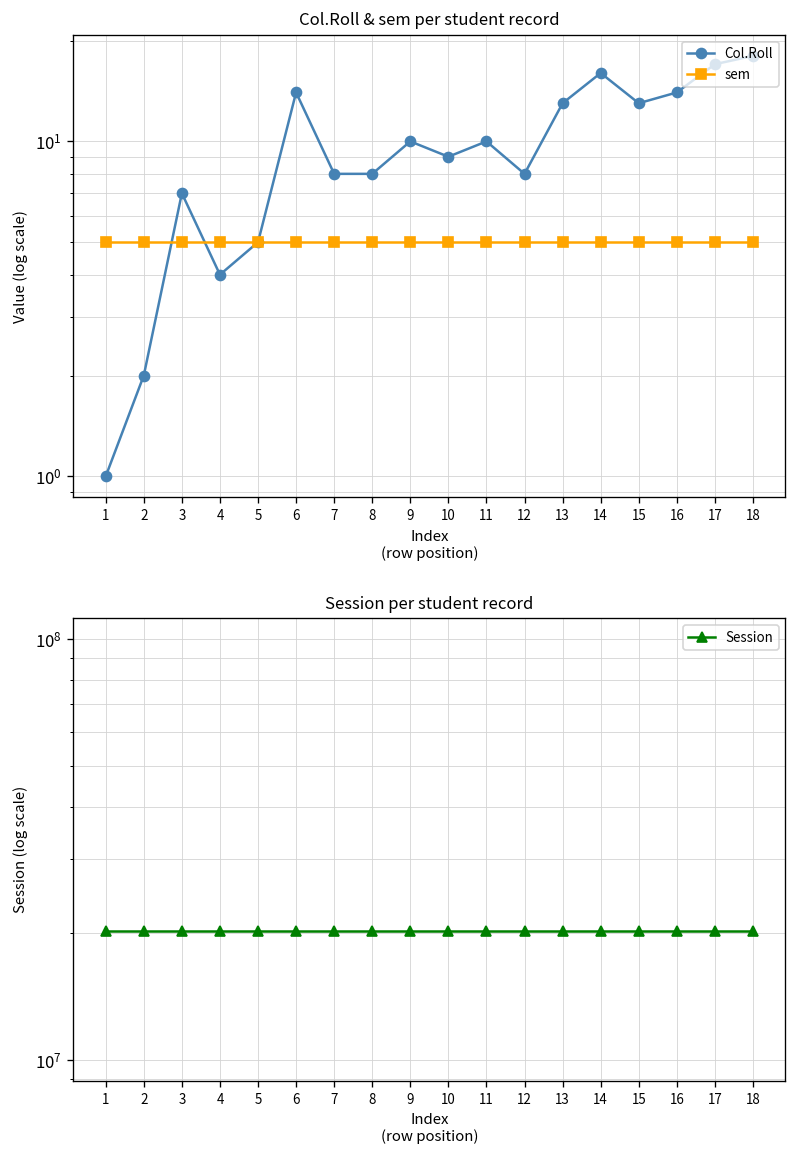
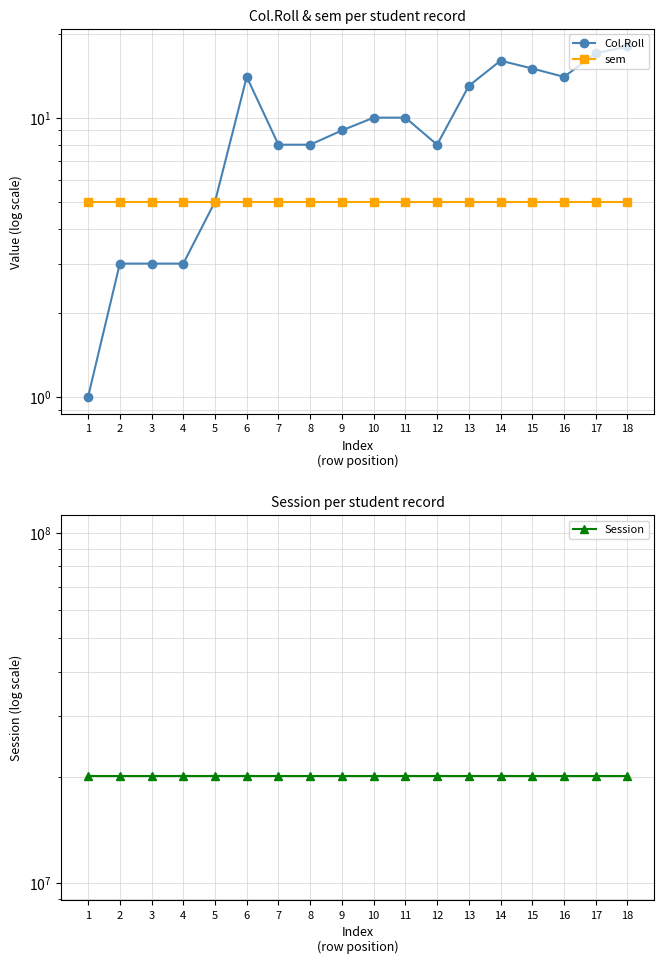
Col.Roll & sem per student record, Col.Roll, 2: 2 -> 3
Col.Roll & sem per student record, Col.Roll, 3: 7 -> 3
Col.Roll & sem per student record, Col.Roll, 4: 4 -> 3
Col.Roll & sem per student record, Col.Roll, 9: 10 -> 9
Col.Roll & sem per student record, Col.Roll, 10: 9 -> 10
Col.Roll & sem per student record, Col.Roll, 15: 13 -> 15
